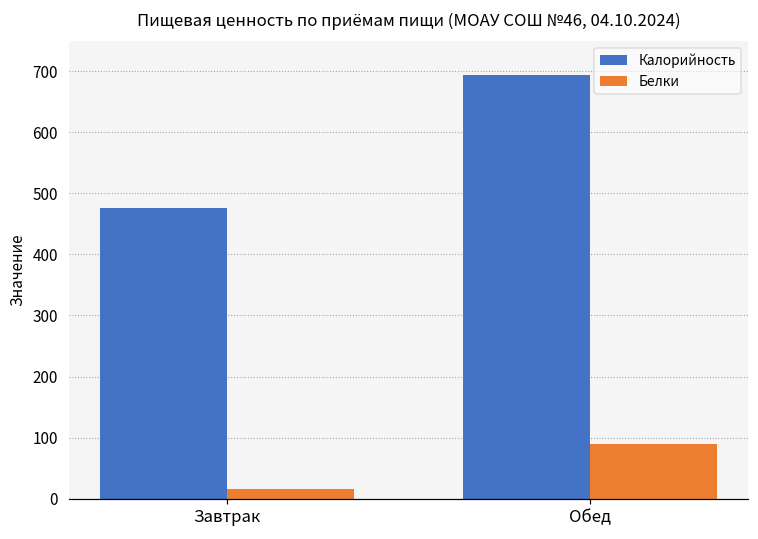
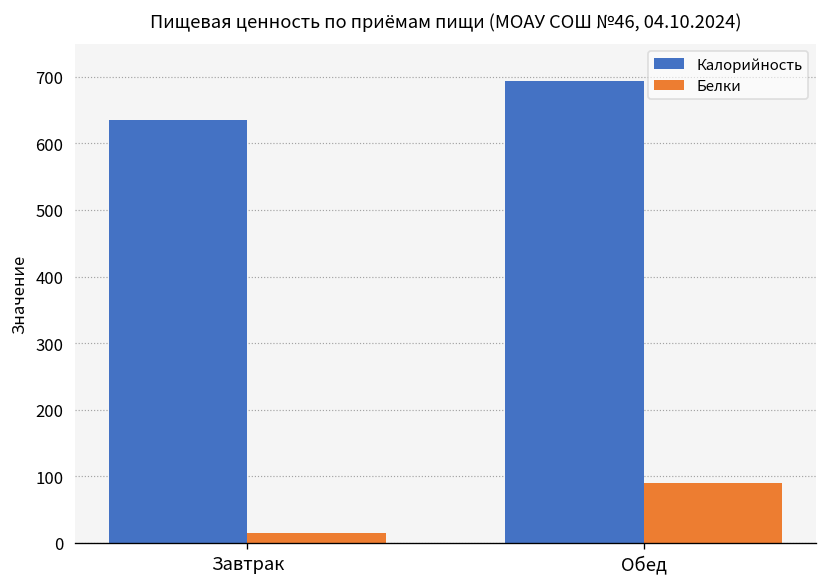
Калорийность, Завтрак: 480 -> 640
